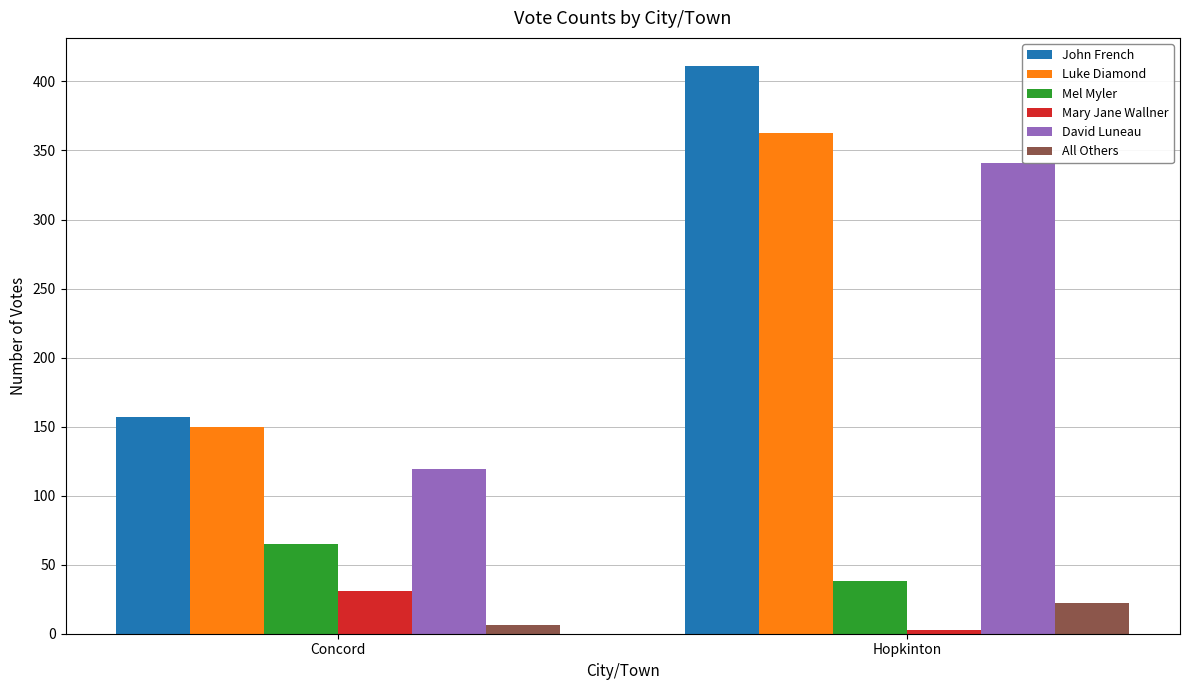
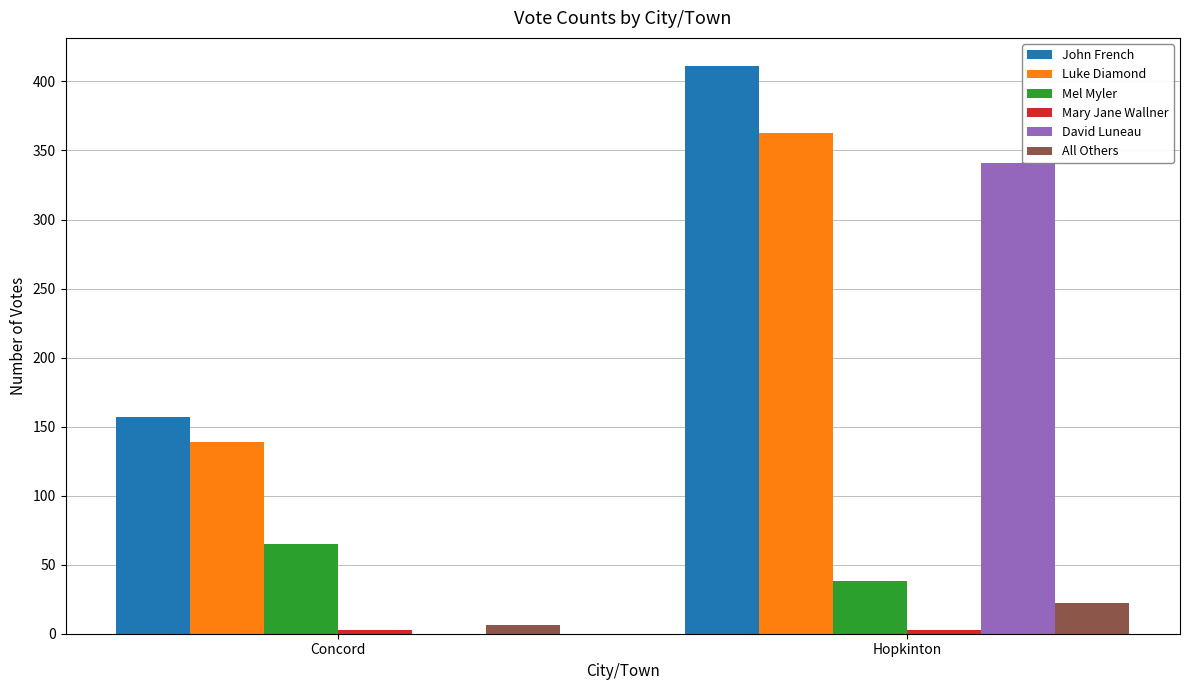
Luke Diamond, Concord: 150 -> 139
Mary Jane Wallner, Concord: 31 -> 3
David Luneau, Concord: 119 -> 0
